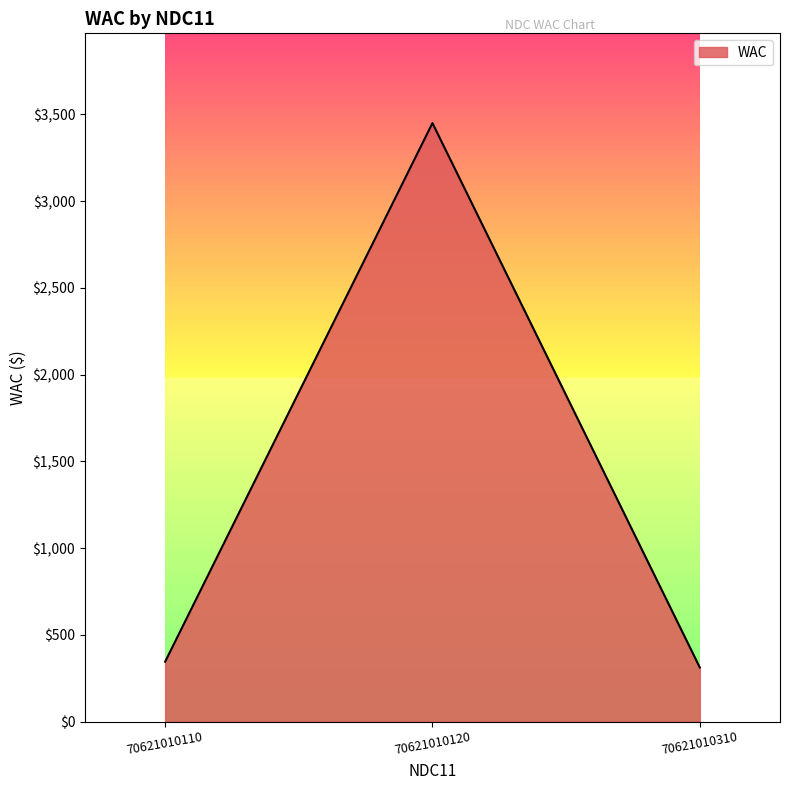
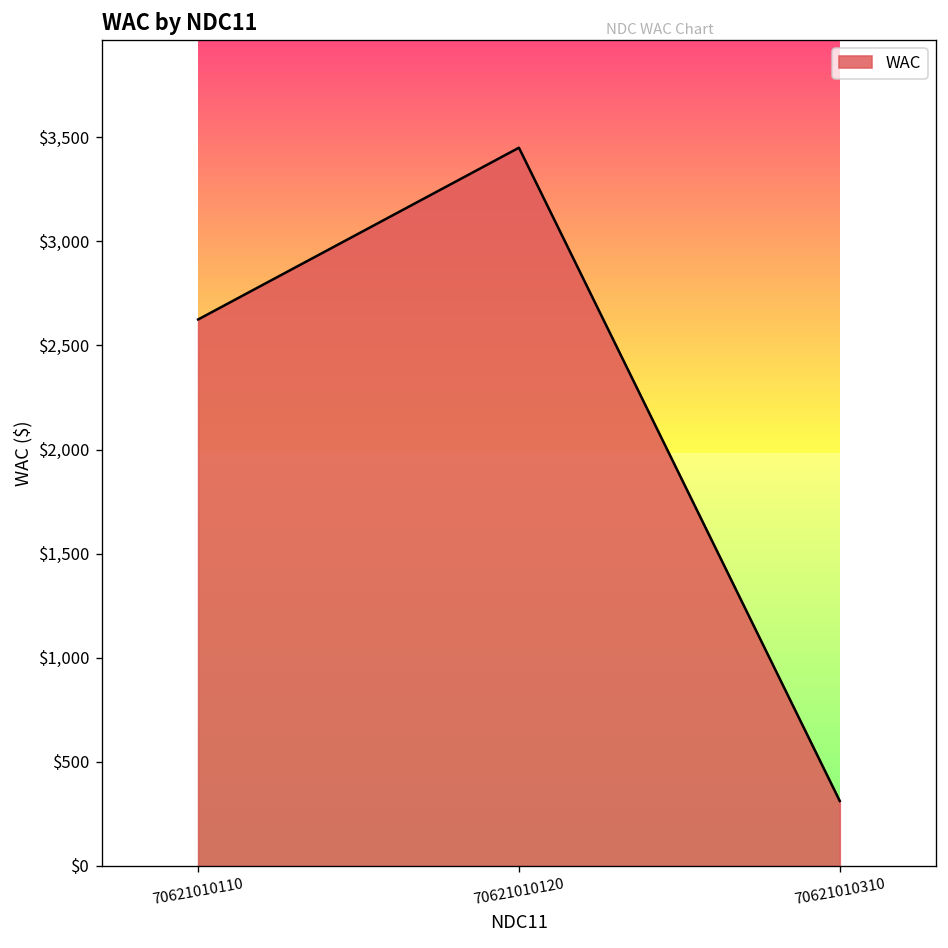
70621010110: $350 -> $2,630
